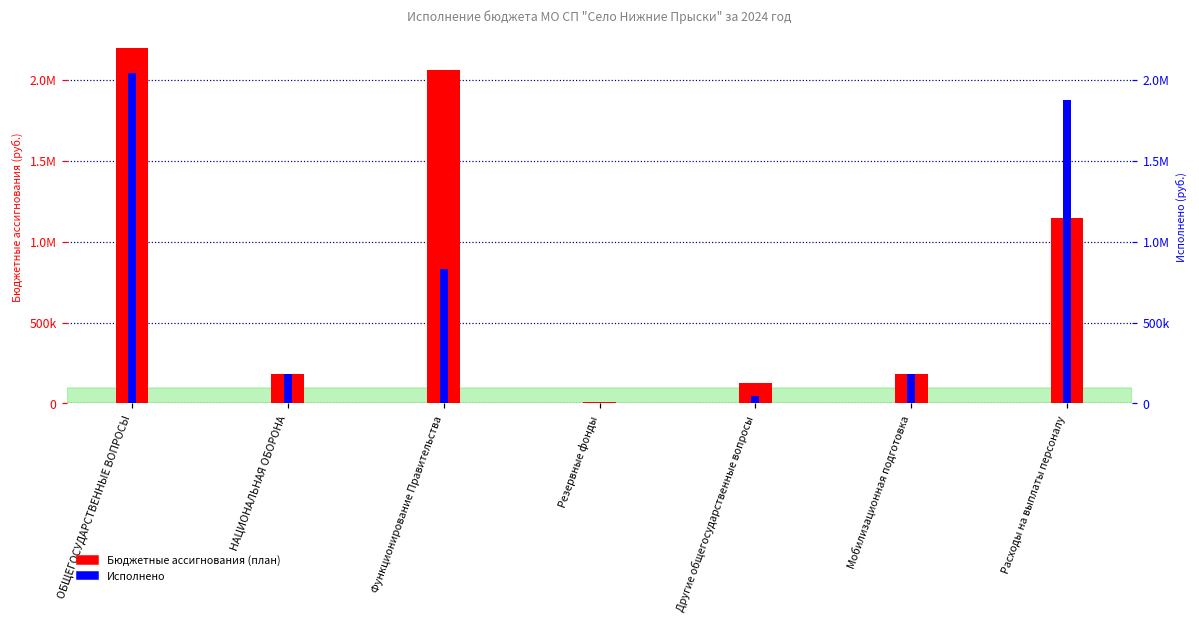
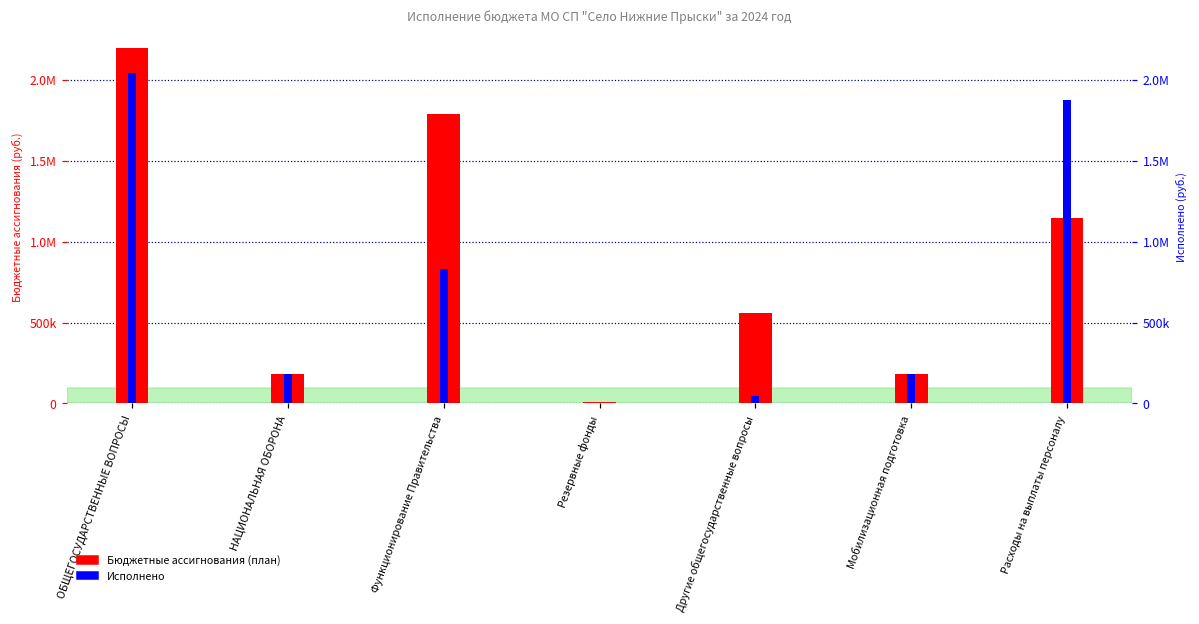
Бюджетные ассигнования (план), Функционирование Правительства: 2060000 -> 1790000
Бюджетные ассигнования (план), Другие общегосударственные вопросы: 130000 -> 560000
